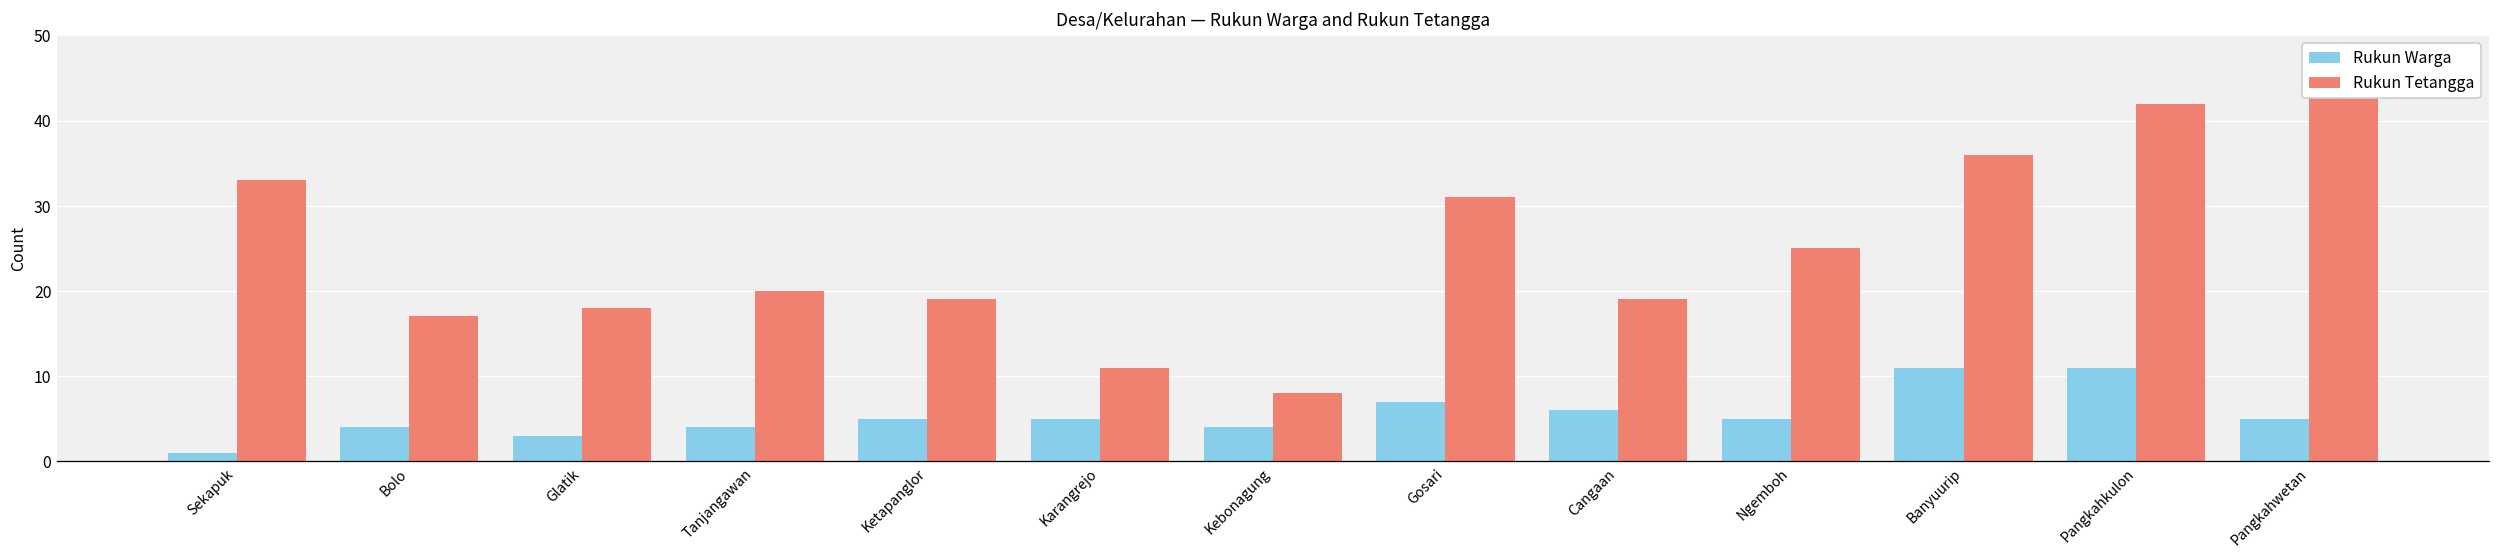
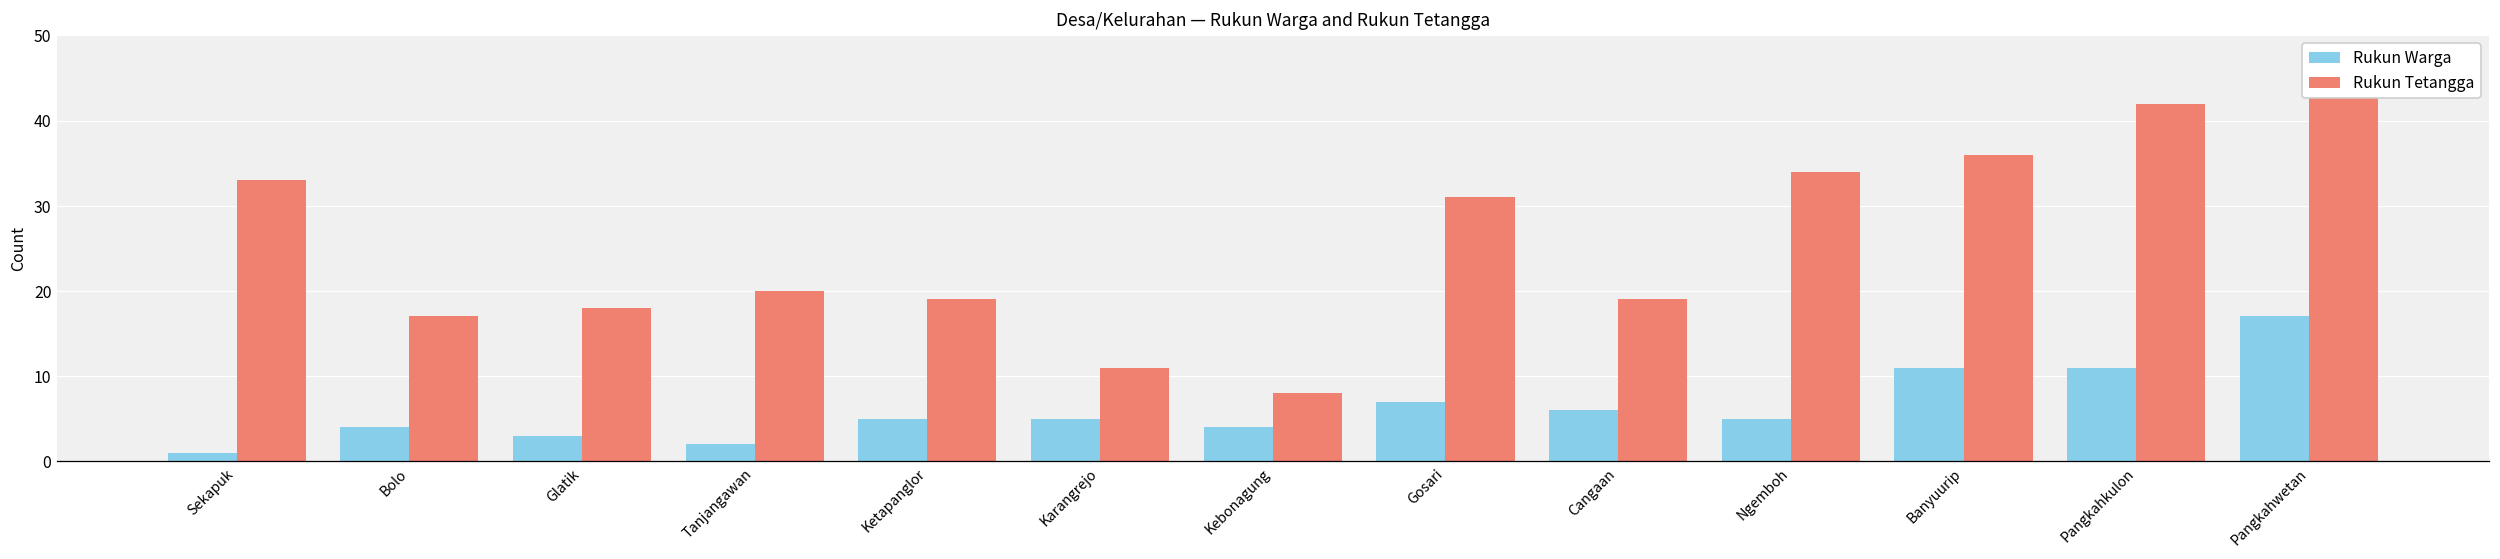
Rukun Warga, Tanjangawan: 4 -> 2
Rukun Tetangga, Ngemboh: 25 -> 34
Rukun Warga, Pangkahwetan: 5 -> 17
